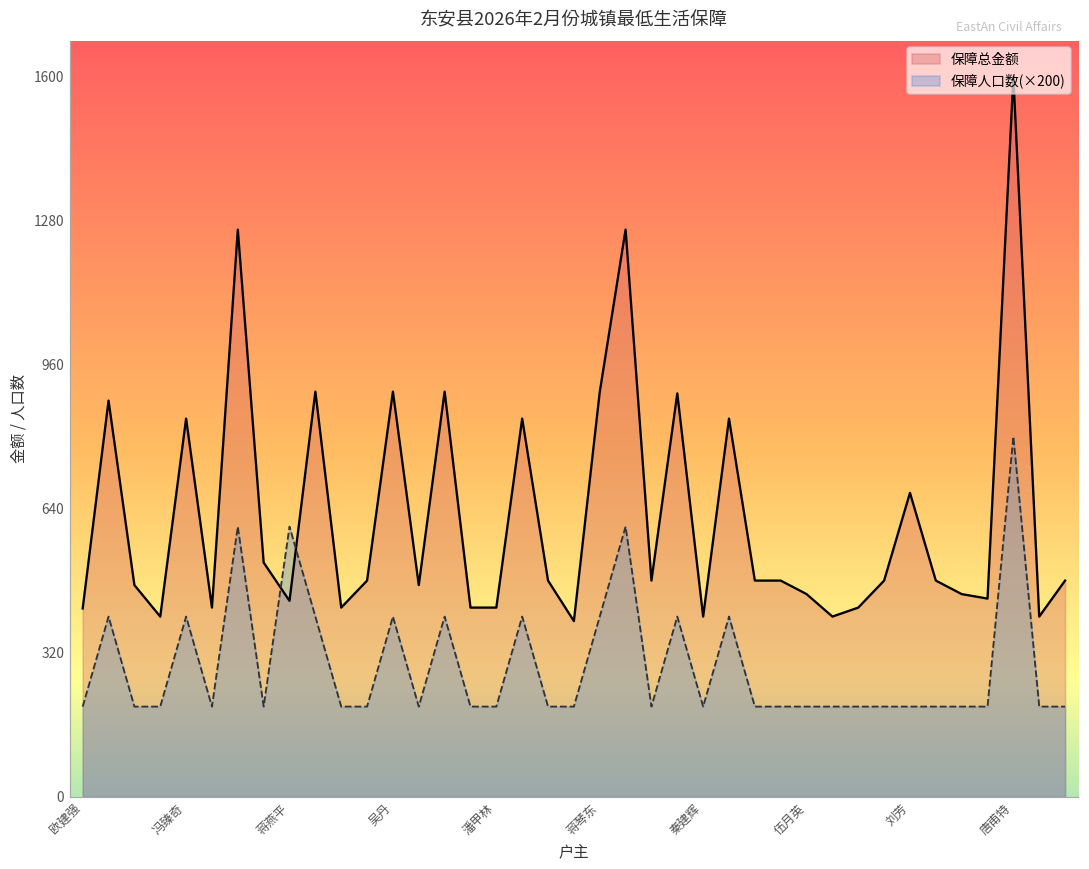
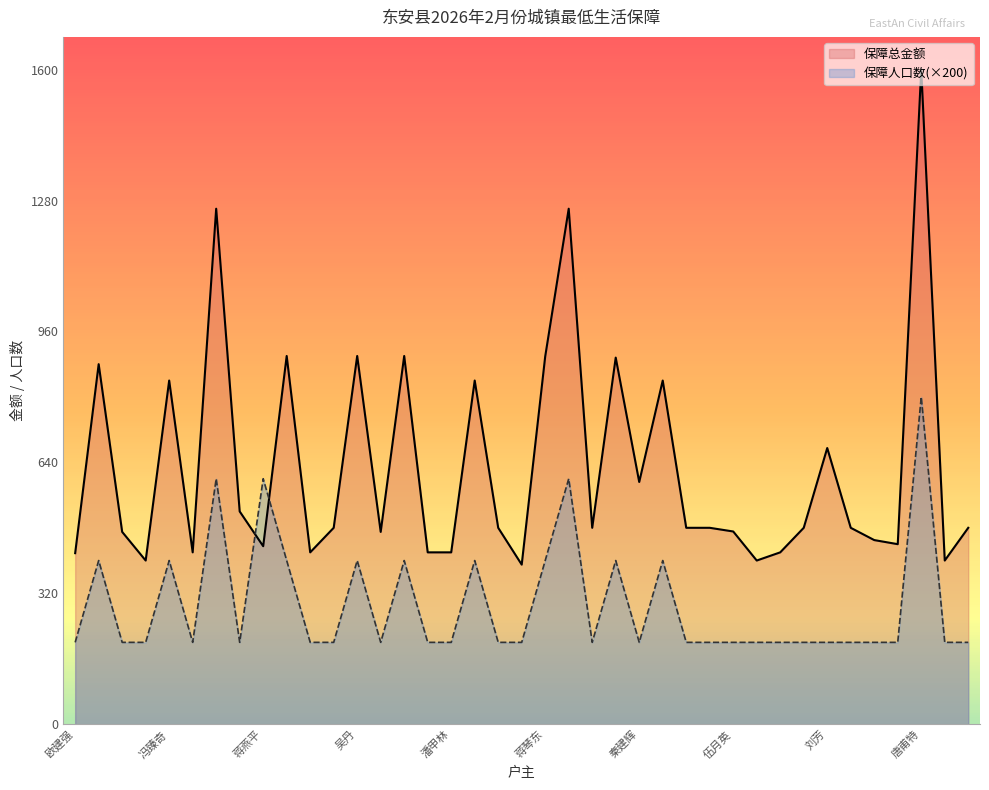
保障总金额, 秦建辉: 400 -> 590
保障总金额, 伍月英: 450 -> 470
